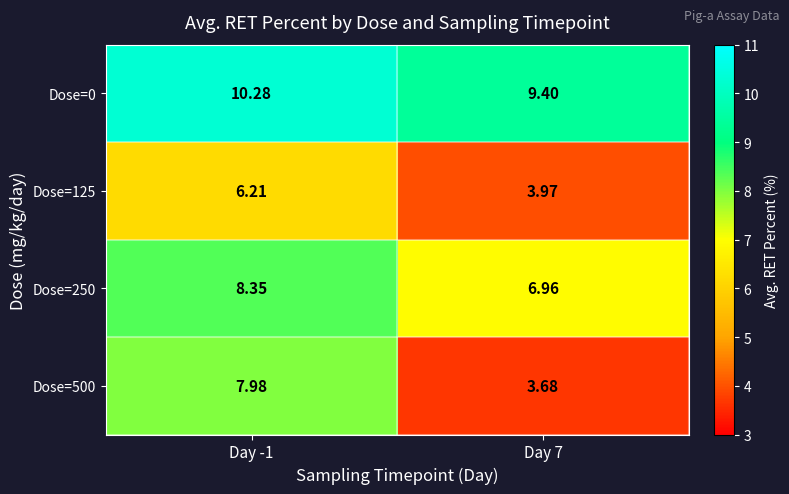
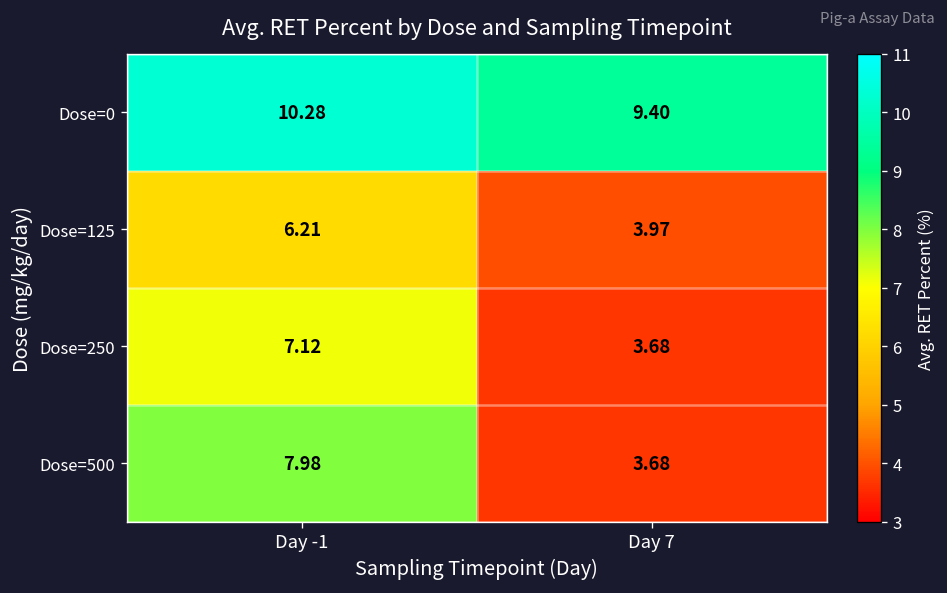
Dose=250, Day -1: 8.35 -> 7.12
Dose=250, Day 7: 6.96 -> 3.68
